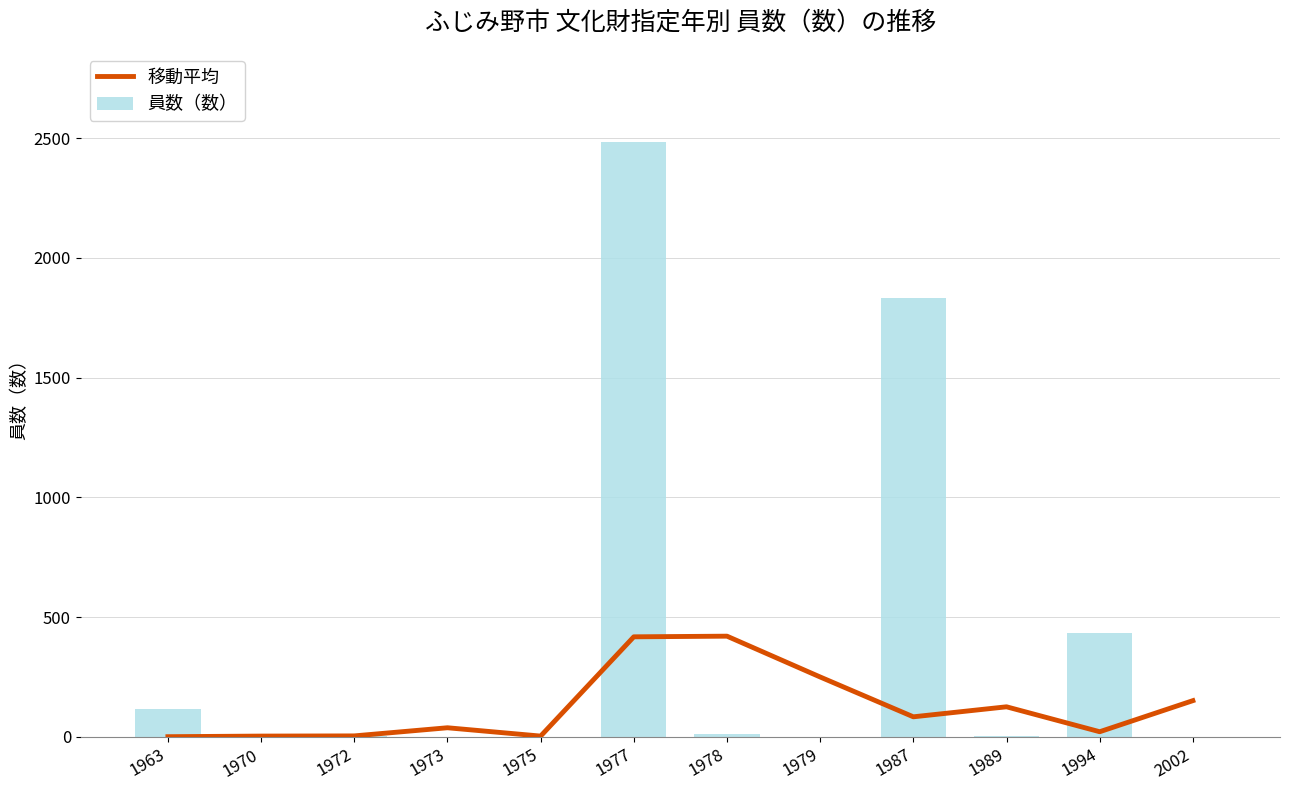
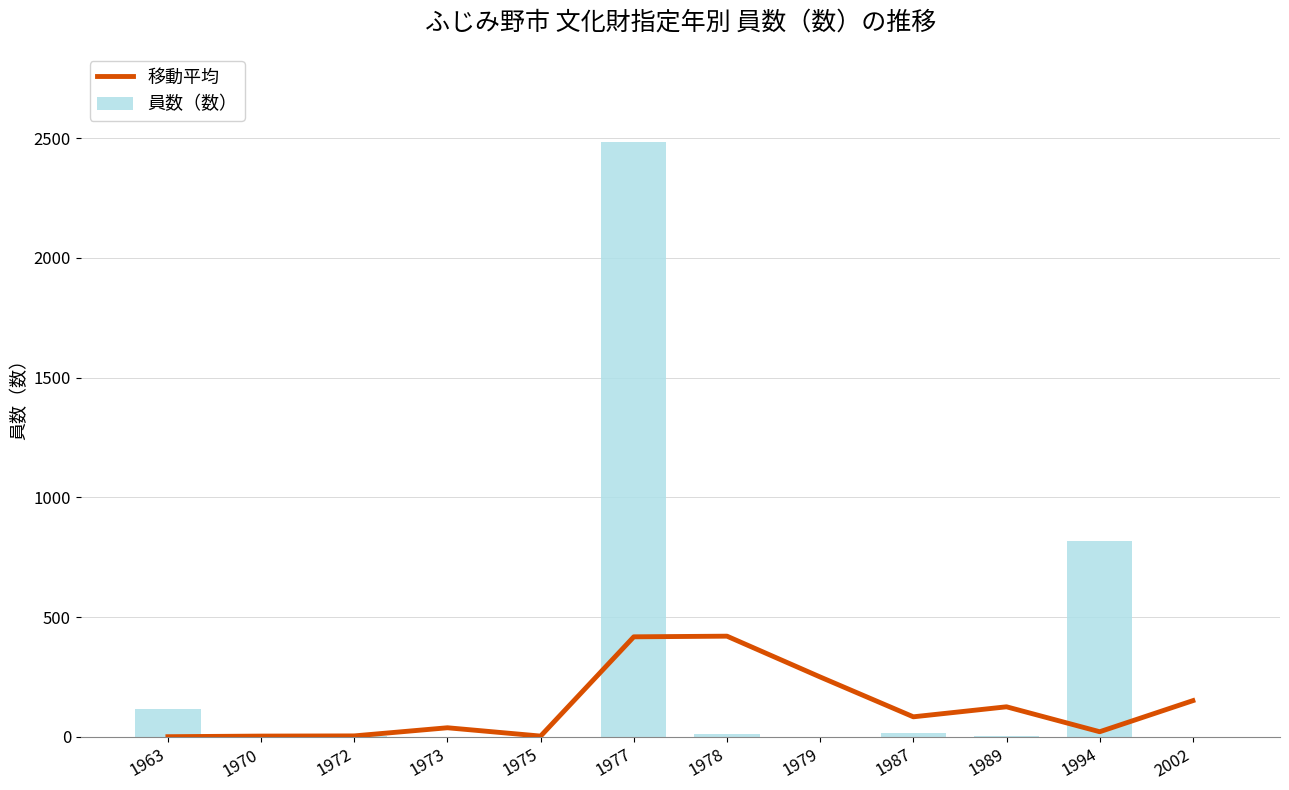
員数（数）, 1987: 1830 -> 20
員数（数）, 1994: 430 -> 820
